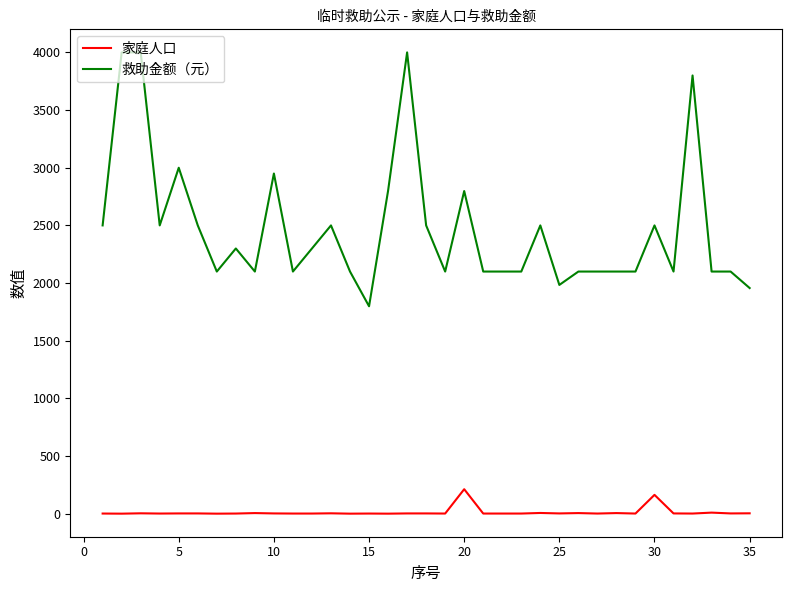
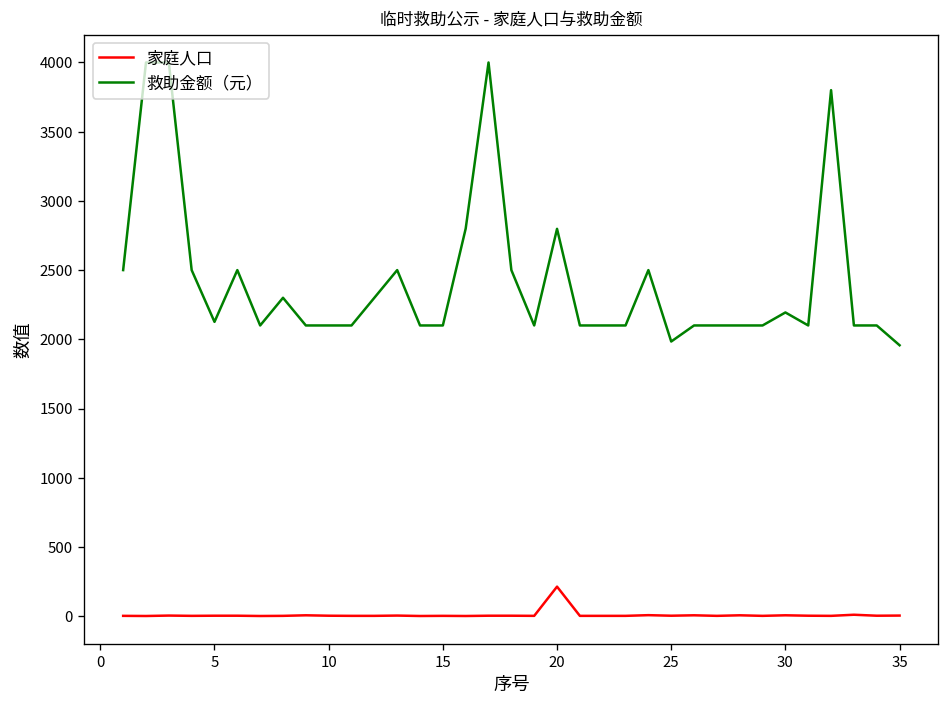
救助金额（元）, 5: 3000 -> 2130
救助金额（元）, 10: 2950 -> 2100
救助金额（元）, 15: 1800 -> 2100
家庭人口, 30: 160 -> 10
救助金额（元）, 30: 2500 -> 2190
